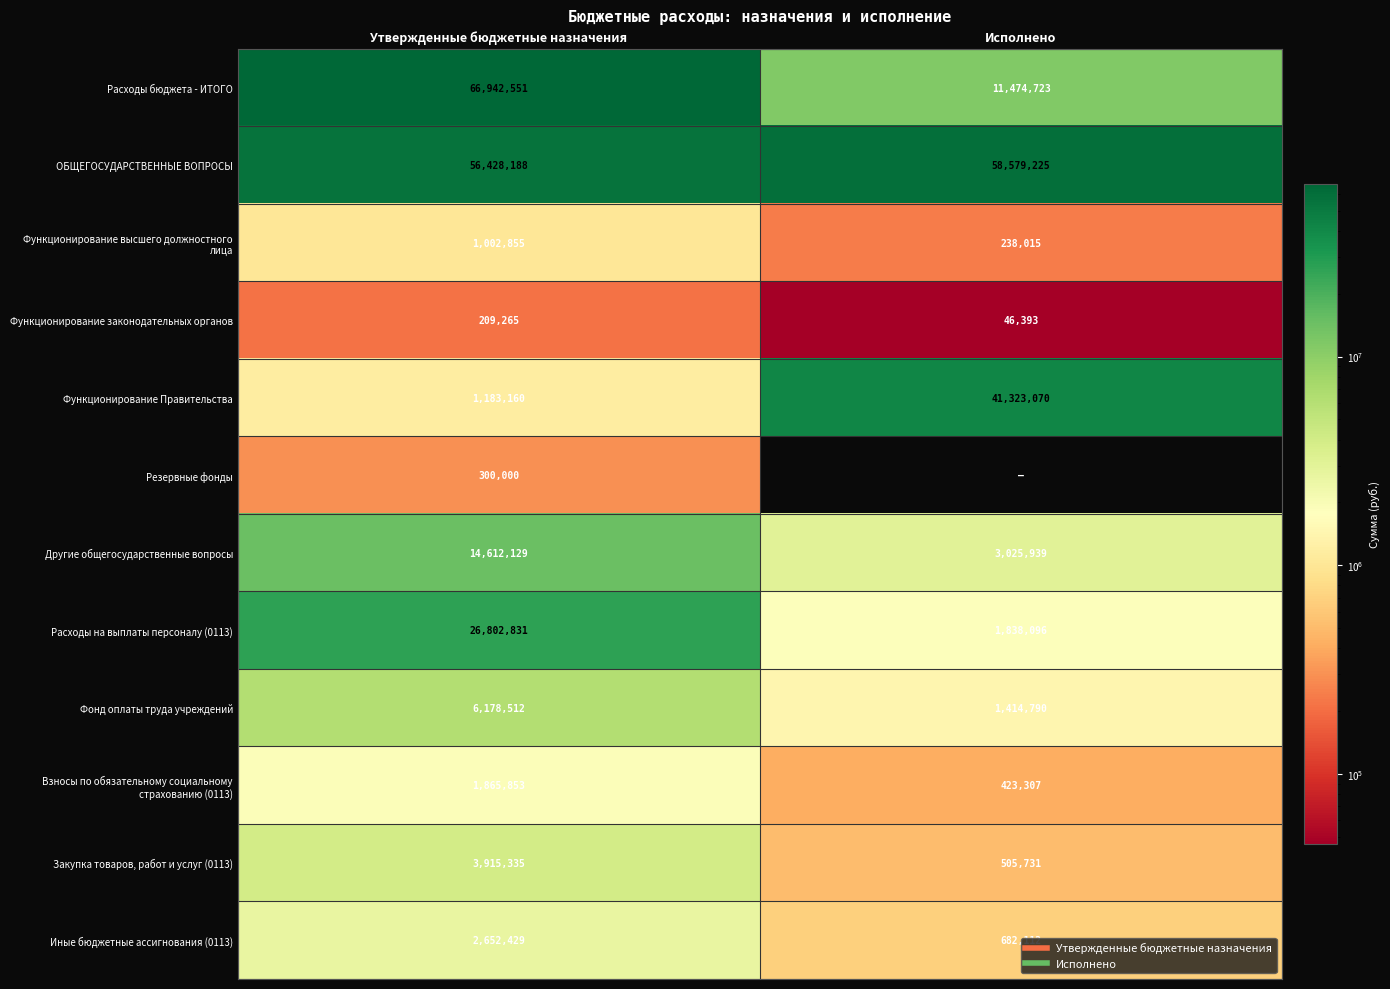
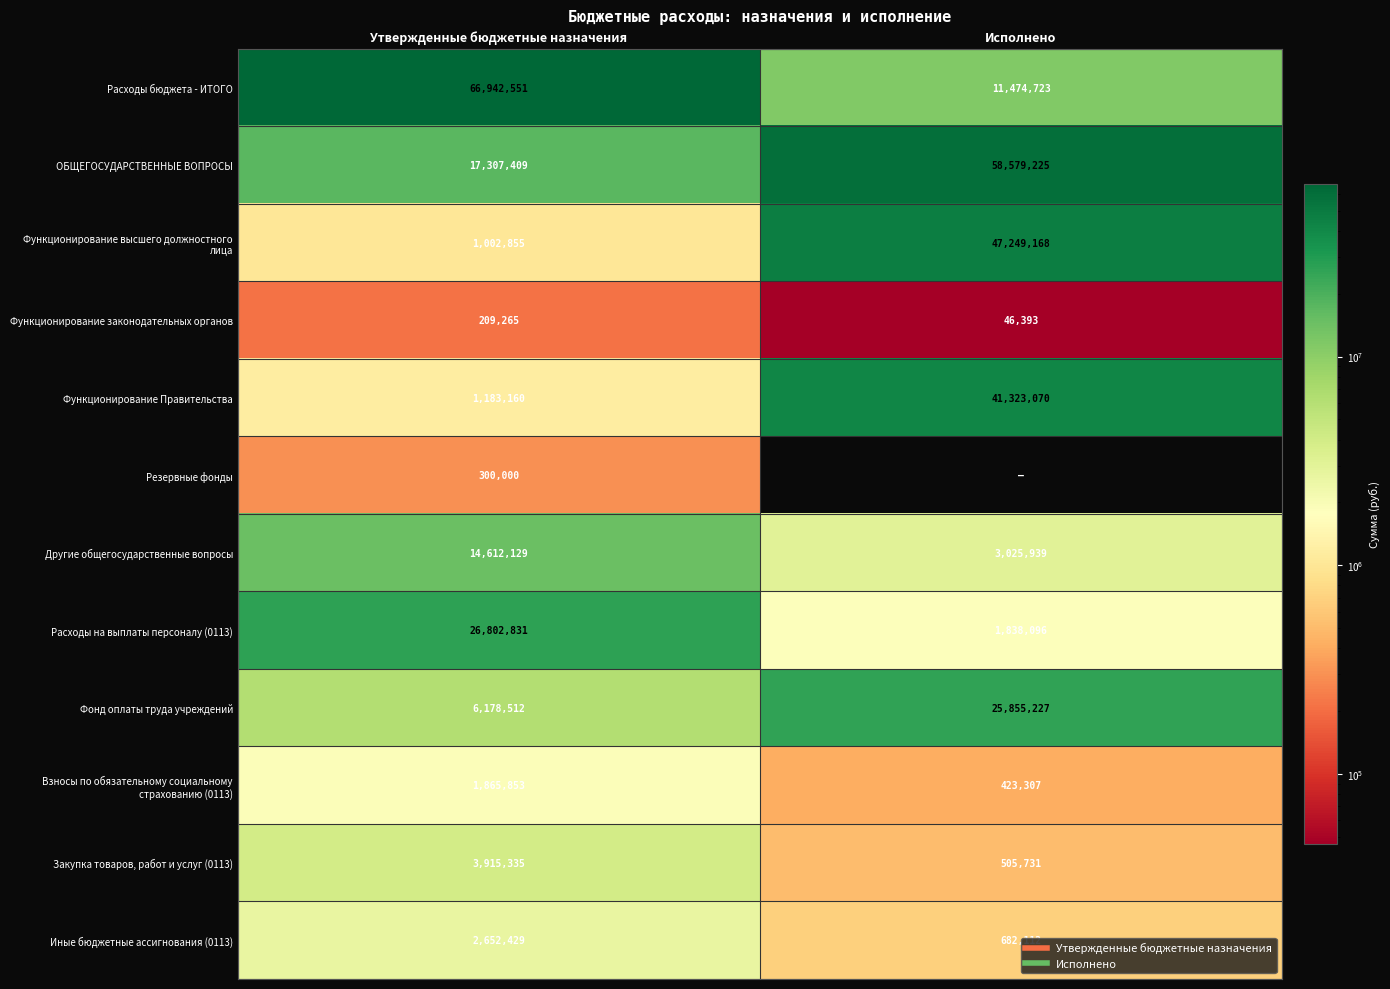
ОБЩЕГОСУДАРСТВЕННЫЕ ВОПРОСЫ, Утвержденные бюджетные назначения: 56,428,188 -> 17,307,409
Функционирование высшего должностного лица, Исполнено: 238,015 -> 47,249,168
Фонд оплаты труда учреждений, Исполнено: 1,414,790 -> 25,855,227
